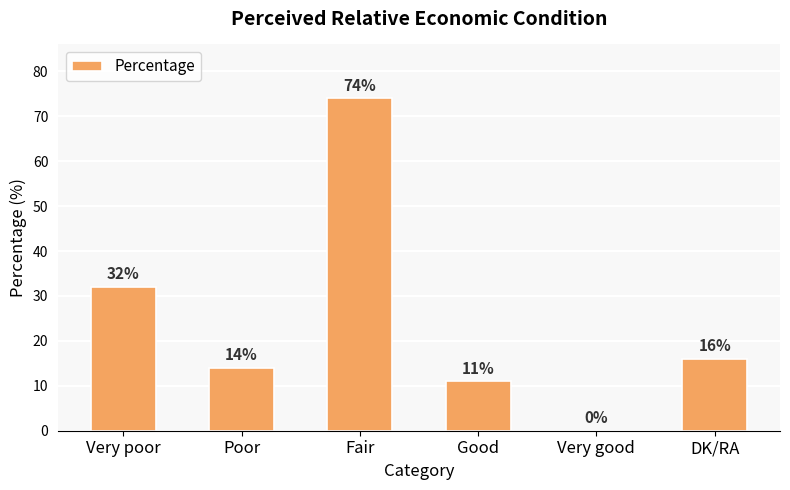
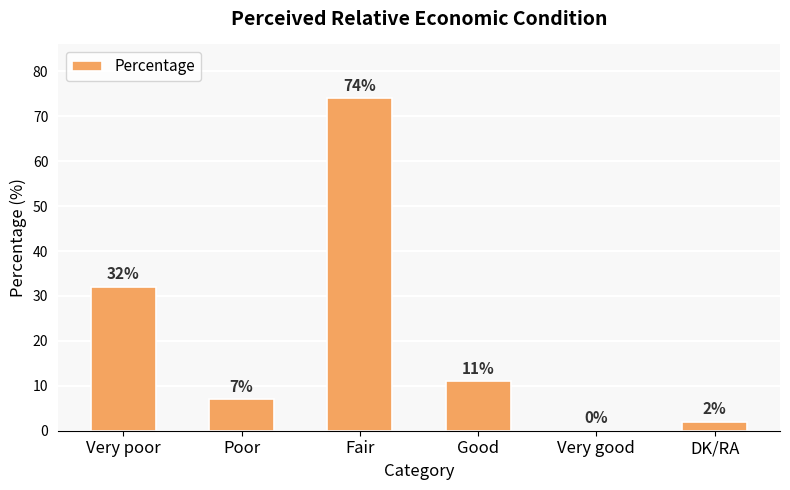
Poor: 14% -> 7%
DK/RA: 16% -> 2%
